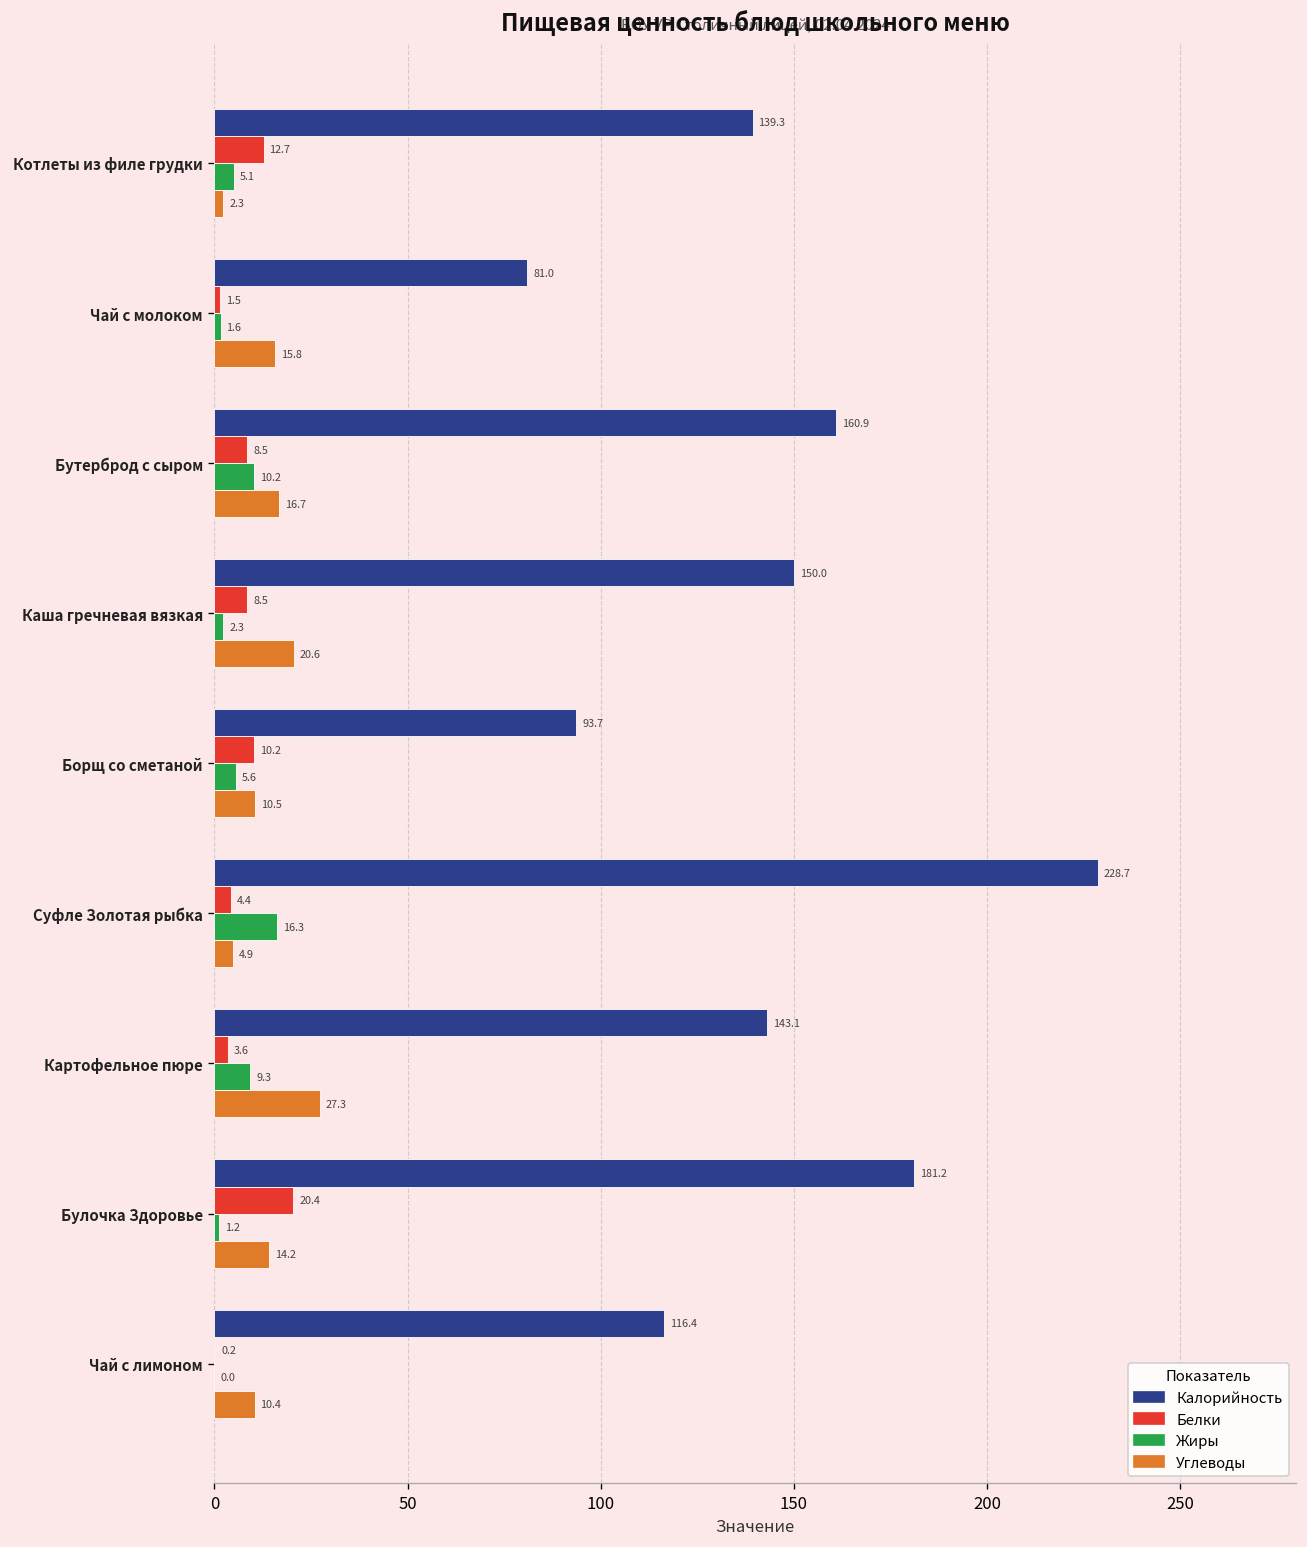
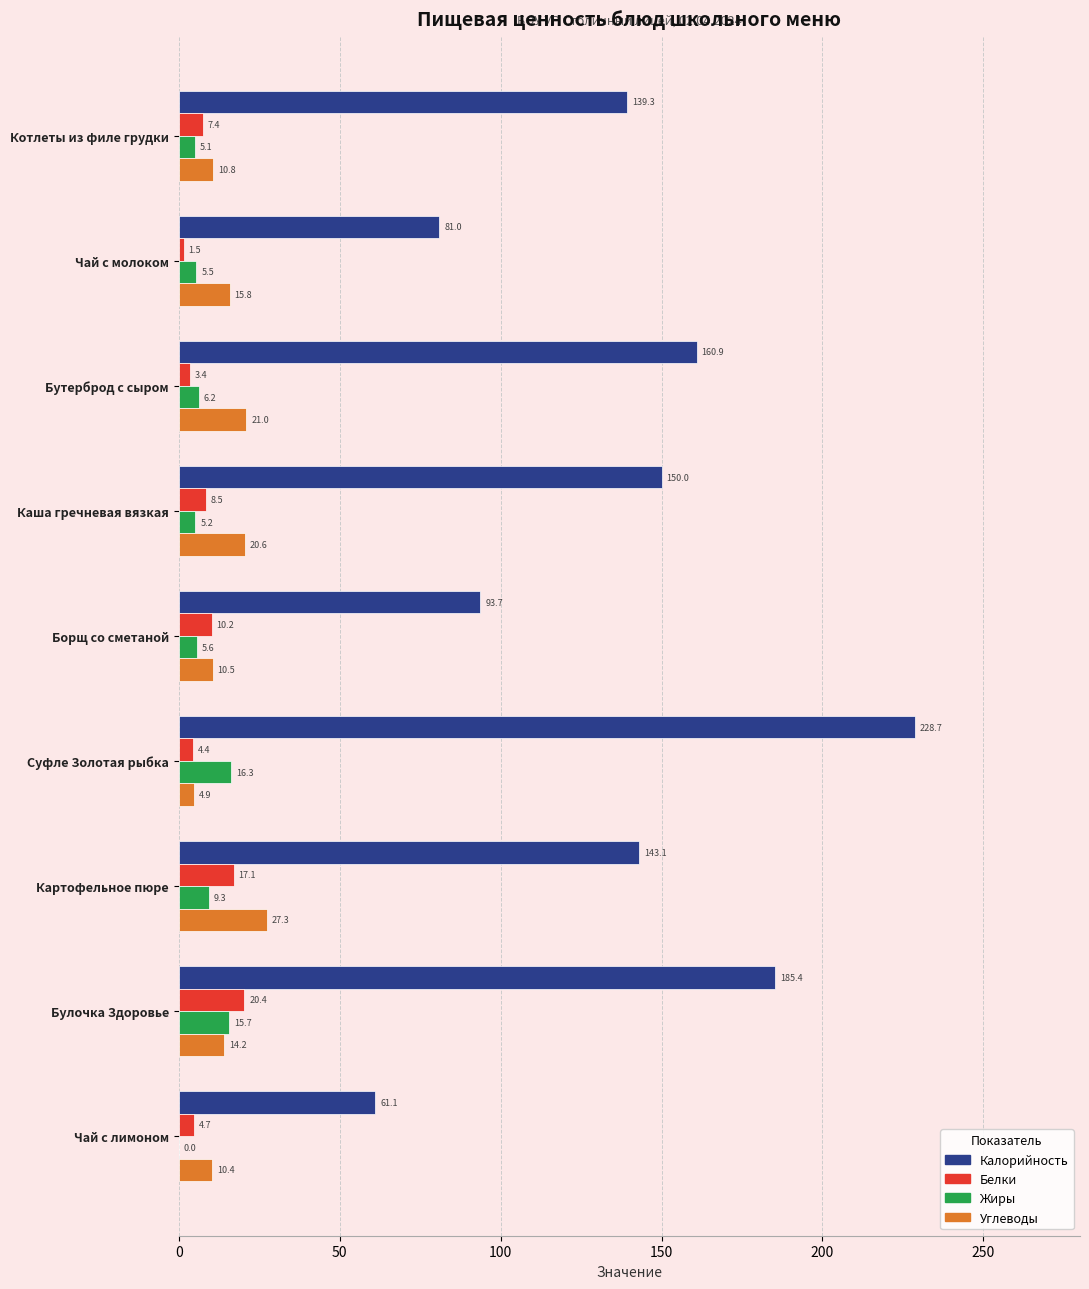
Белки, Котлеты из филе грудки: 12.7 -> 7.4
Углеводы, Котлеты из филе грудки: 2.3 -> 10.8
Жиры, Чай с молоком: 1.6 -> 5.5
Белки, Бутерброд с сыром: 8.5 -> 3.4
Жиры, Бутерброд с сыром: 10.2 -> 6.2
Углеводы, Бутерброд с сыром: 16.7 -> 21.0
Жиры, Каша гречневая вязкая: 2.3 -> 5.2
Белки, Картофельное пюре: 3.6 -> 17.1
Калорийность, Булочка Здоровье: 181.2 -> 185.4
Жиры, Булочка Здоровье: 1.2 -> 15.7
Калорийность, Чай с лимоном: 116.4 -> 61.1
Белки, Чай с лимоном: 0.2 -> 4.7
